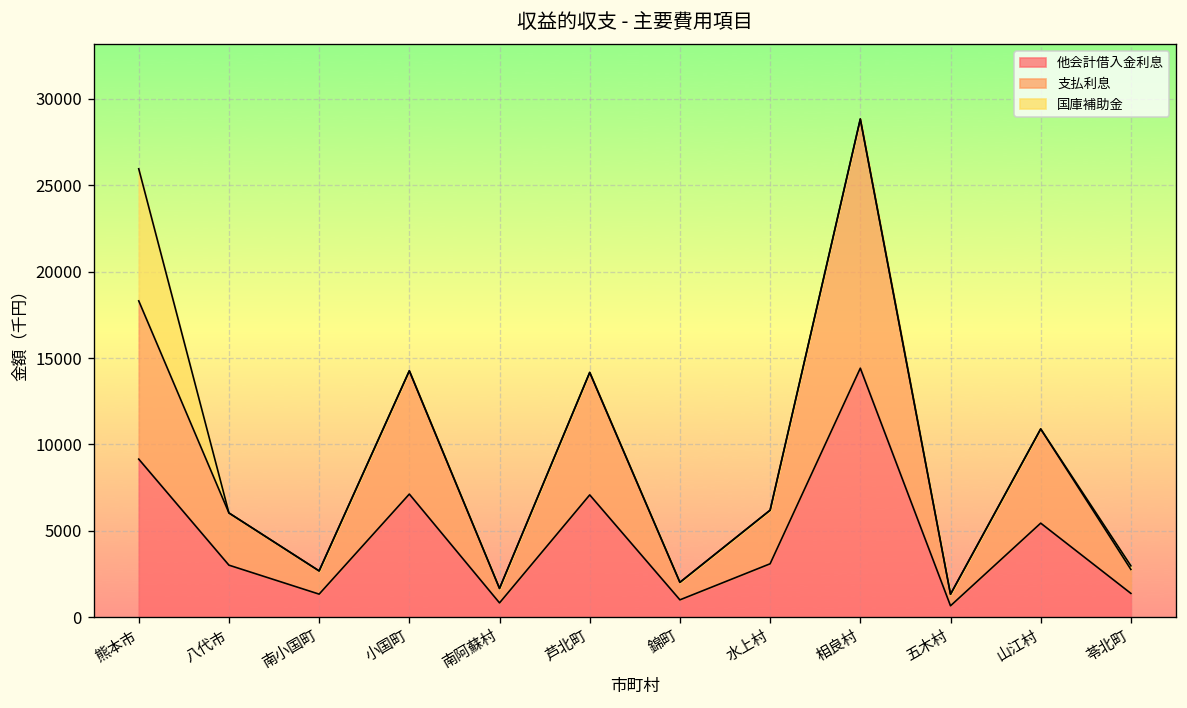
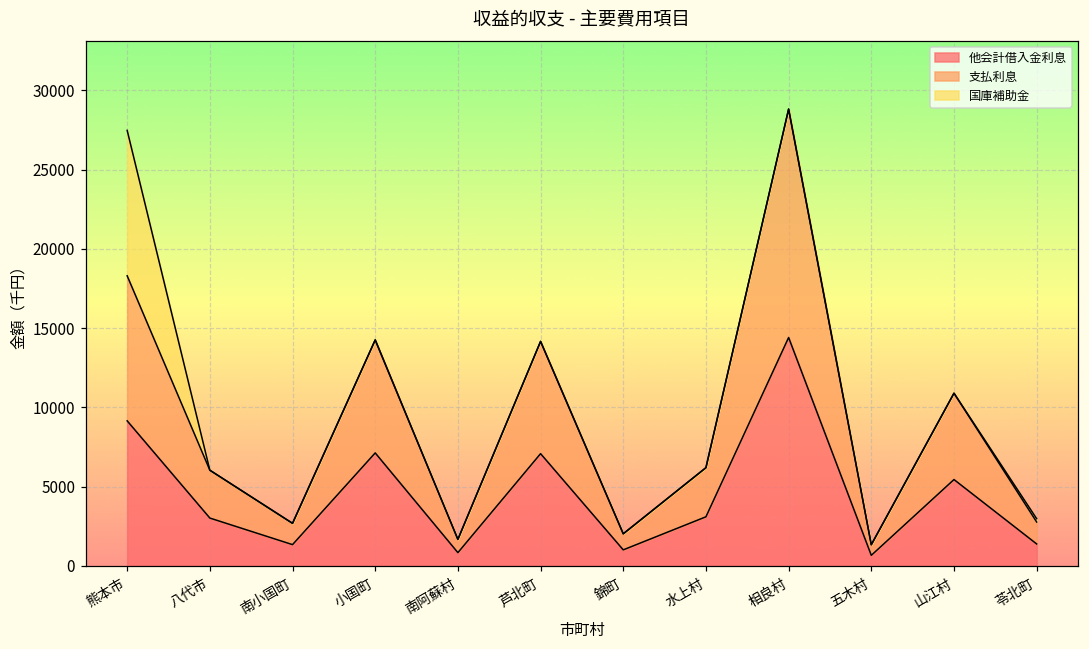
国庫補助金, 熊本市: 7600 -> 9200
